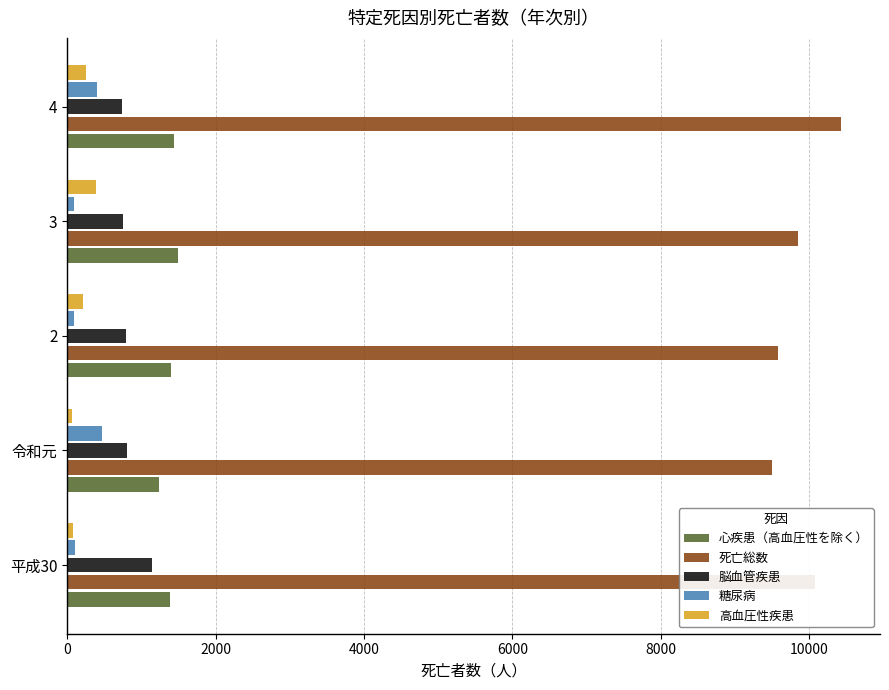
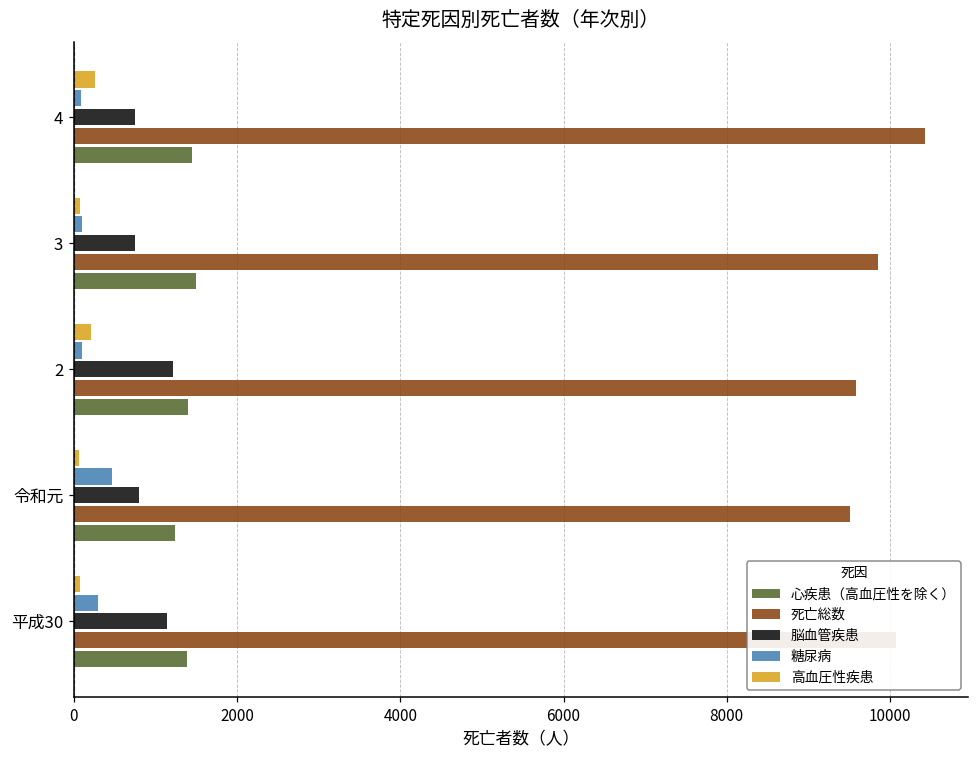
糖尿病, 4: 400 -> 100
高血圧性疾患, 3: 400 -> 100
脳血管疾患, 2: 800 -> 1200
糖尿病, 平成30: 100 -> 300
